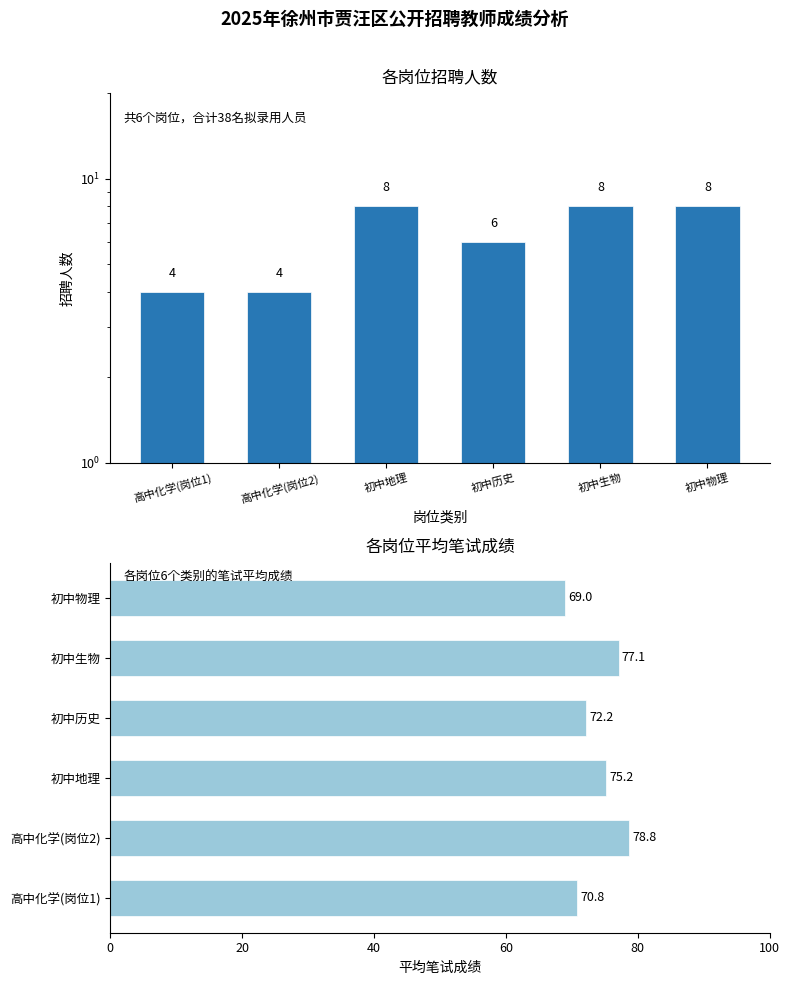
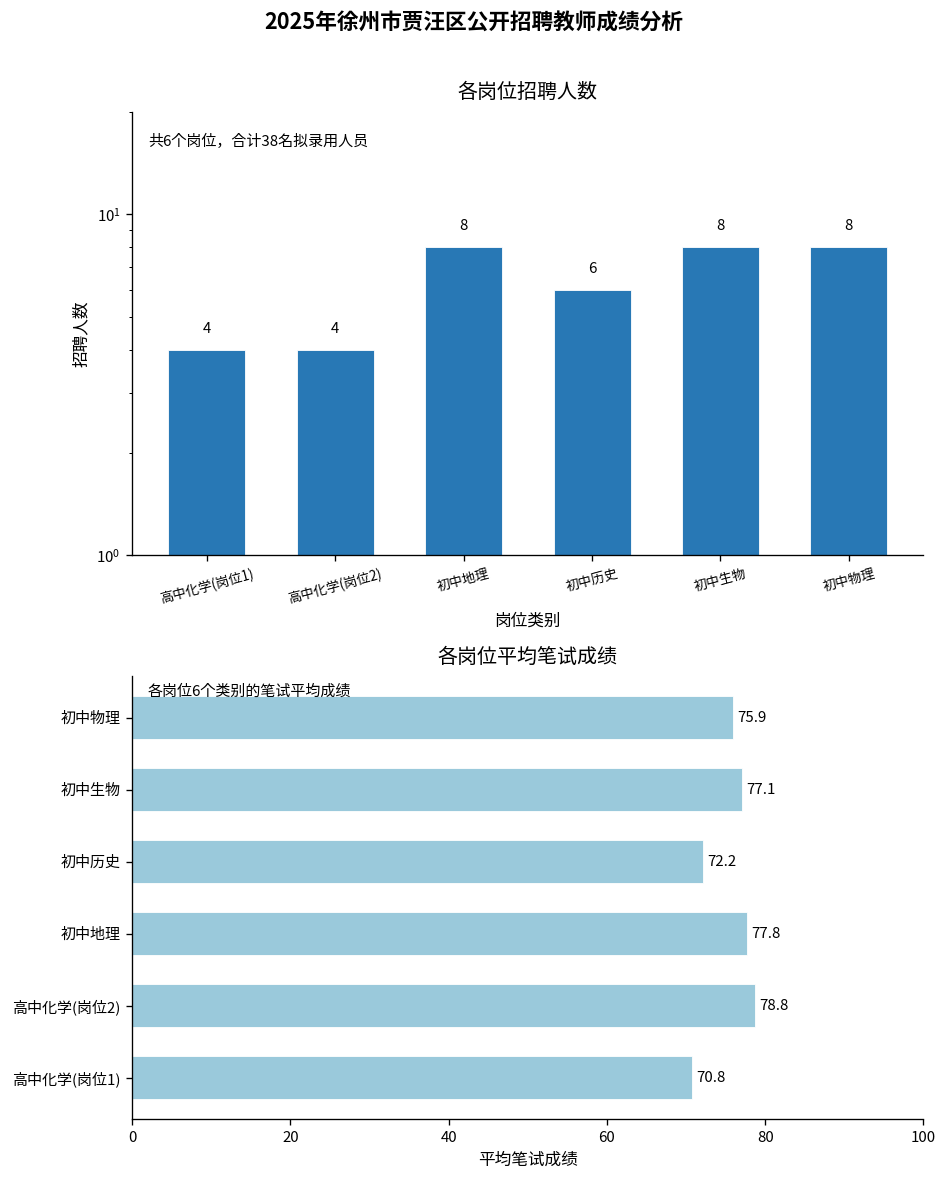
各岗位平均笔试成绩, 初中物理: 69.0 -> 75.9
各岗位平均笔试成绩, 初中地理: 75.2 -> 77.8
